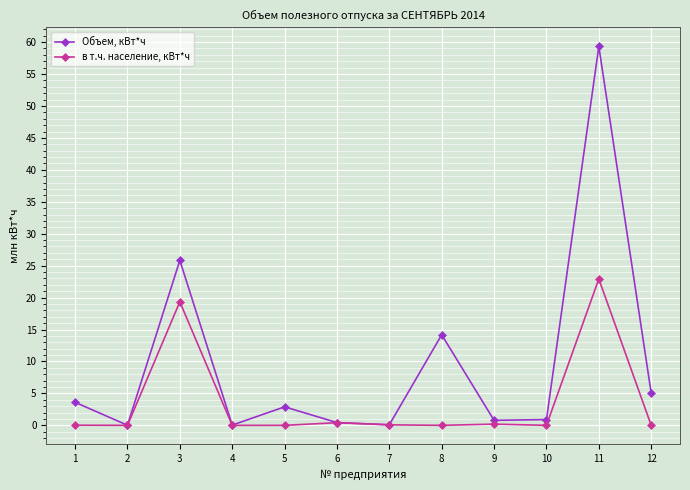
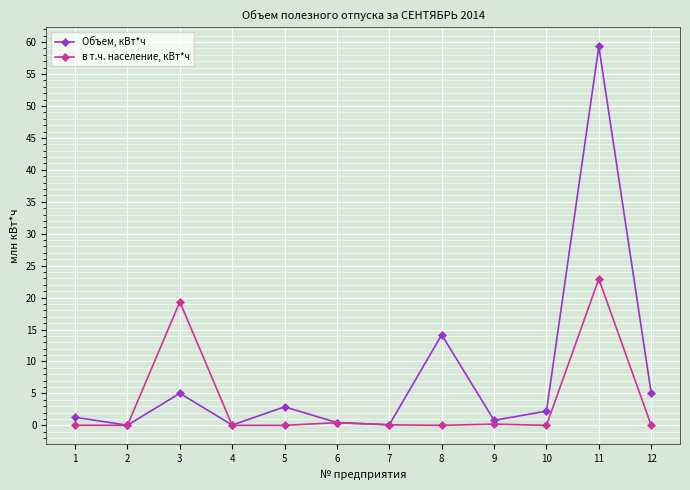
Объем, кВт*ч, 1: 4 -> 1
Объем, кВт*ч, 3: 26 -> 5
Объем, кВт*ч, 10: 1 -> 2
